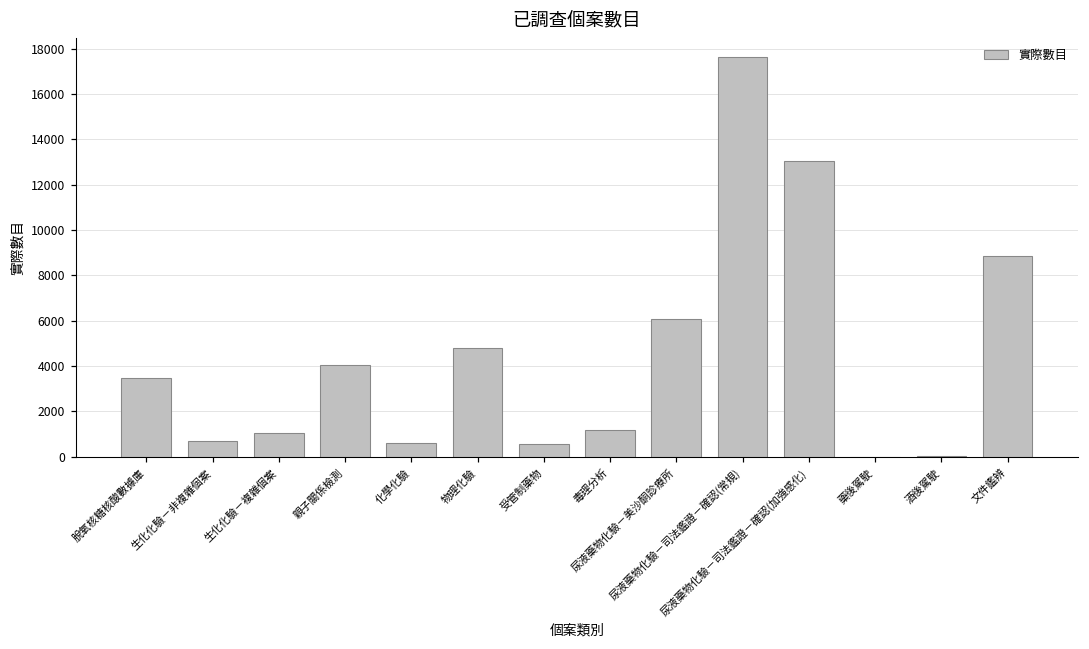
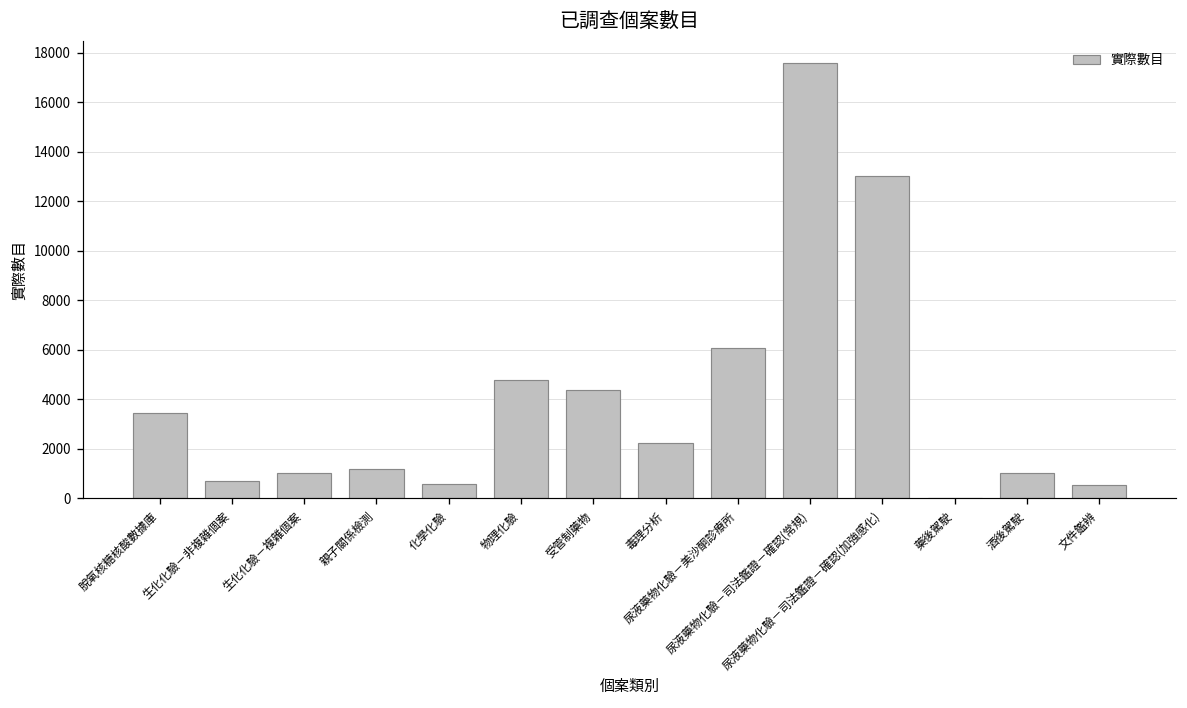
親子關係檢測: 4100 -> 1200
受管制藥物: 500 -> 4400
毒理分析: 1200 -> 2300
酒後駕駛: 100 -> 1000
文件鑑辨: 8900 -> 500
